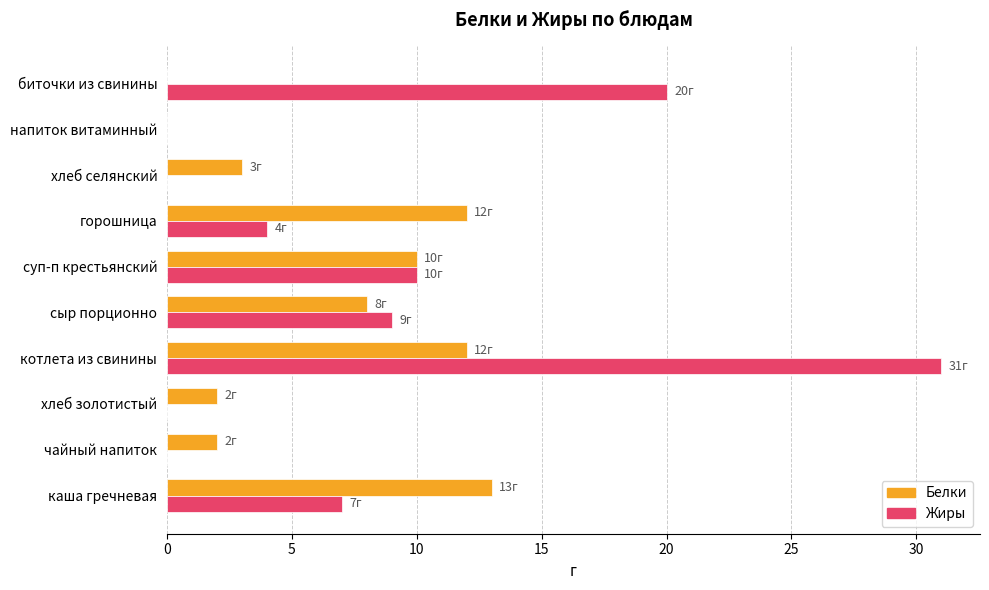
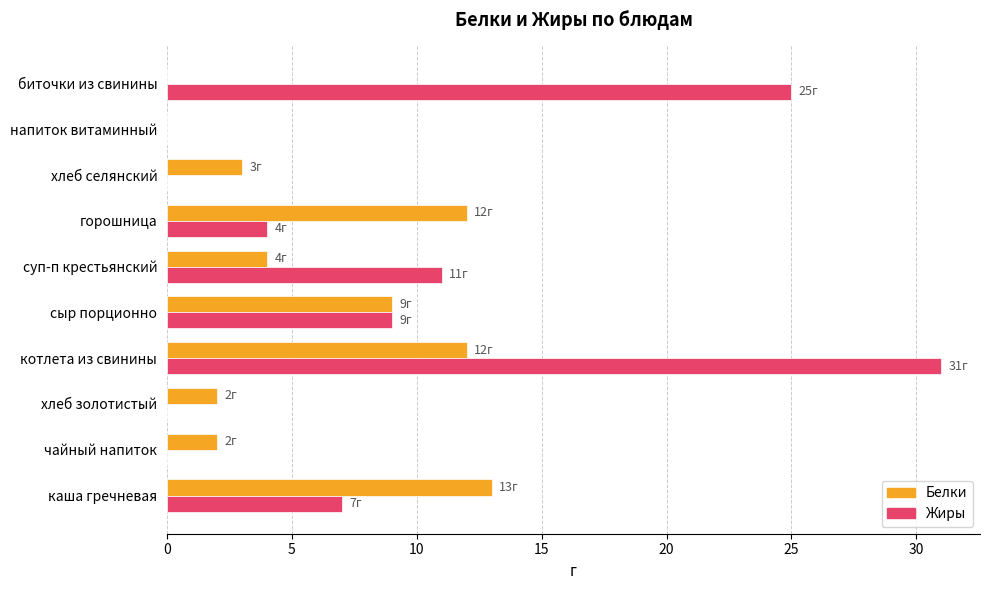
Жиры, биточки из свинины: 20г -> 25г
Белки, суп-п крестьянский: 10г -> 4г
Жиры, суп-п крестьянский: 10г -> 11г
Белки, сыр порционно: 8г -> 9г
